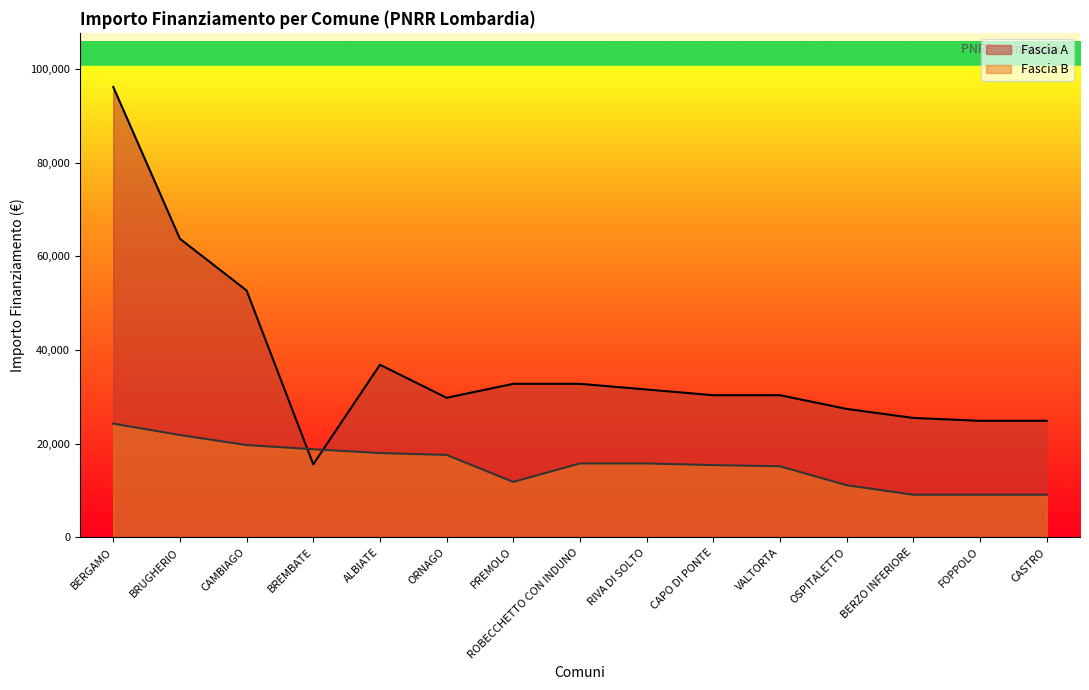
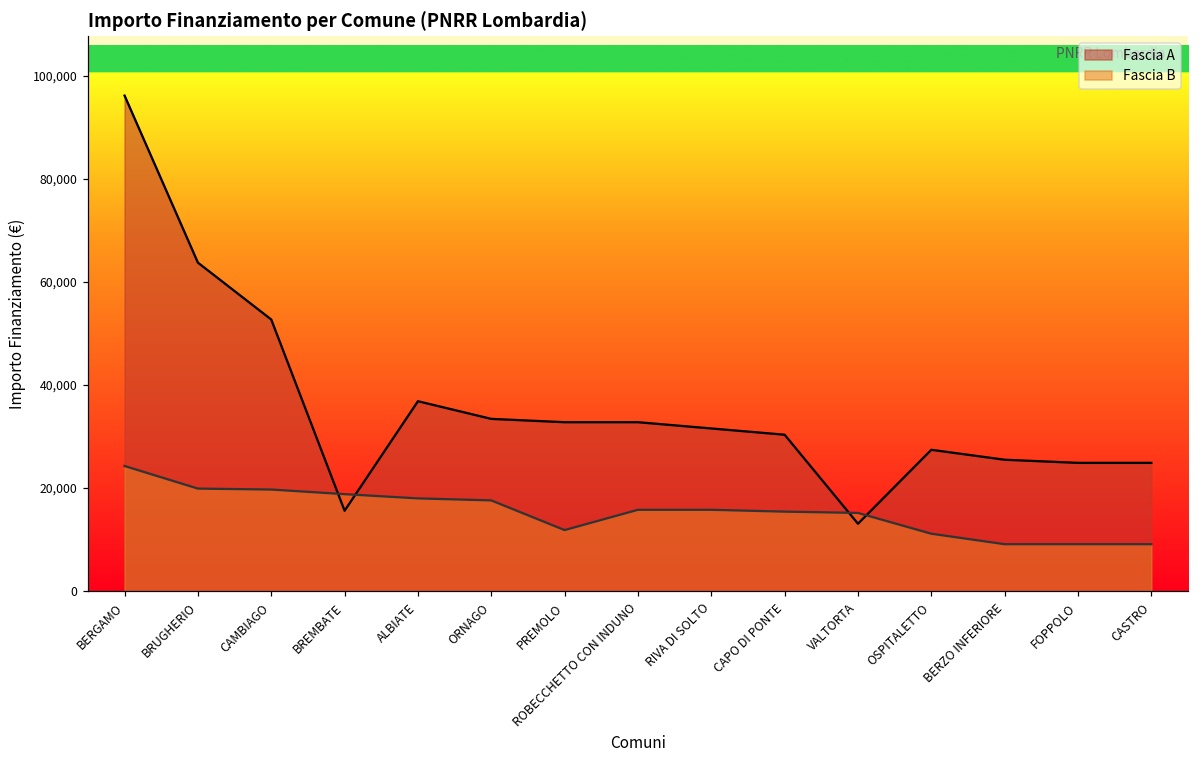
Fascia B, BRUGHERIO: 22,000 -> 20,000
Fascia A, ORNAGO: 30,000 -> 33,000
Fascia A, VALTORTA: 30,000 -> 13,000
